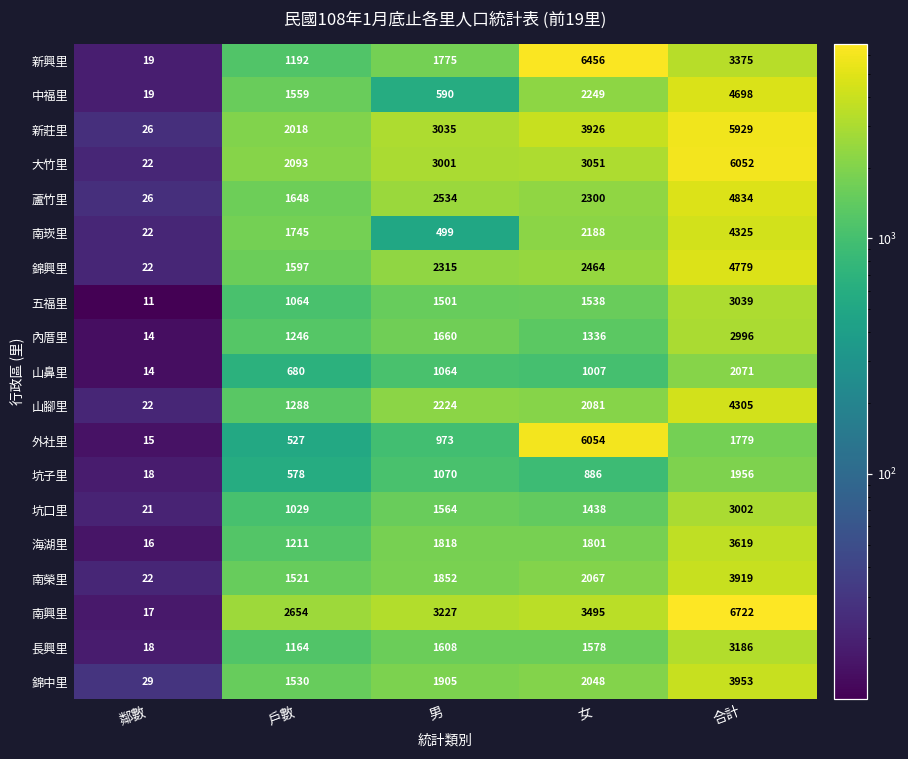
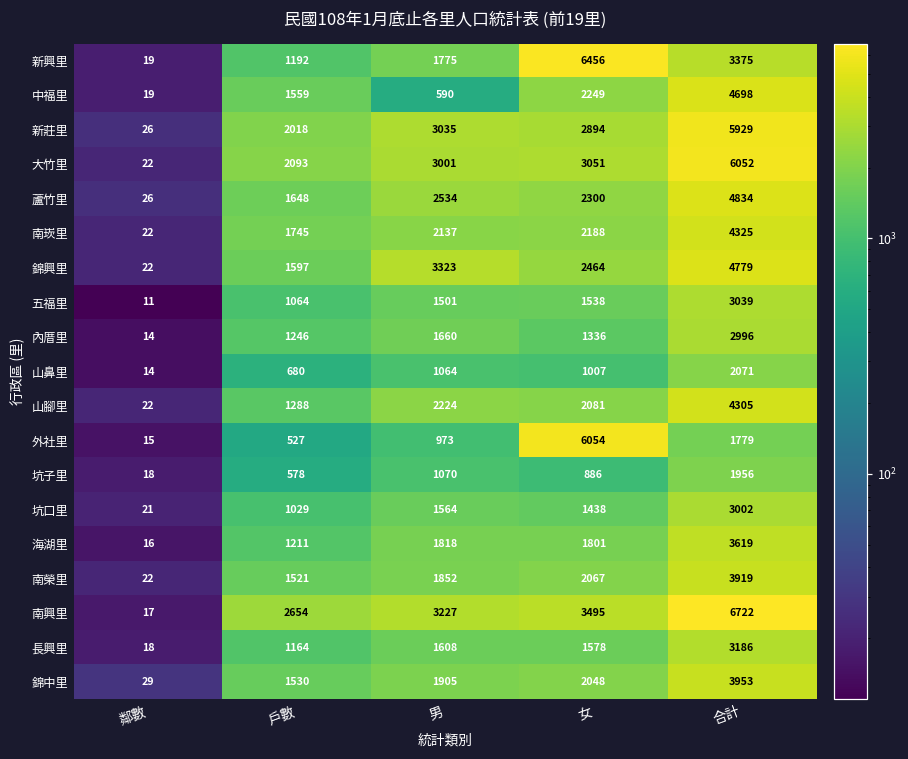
新莊里, 女: 3926 -> 2894
南崁里, 男: 499 -> 2137
錦興里, 男: 2315 -> 3323
